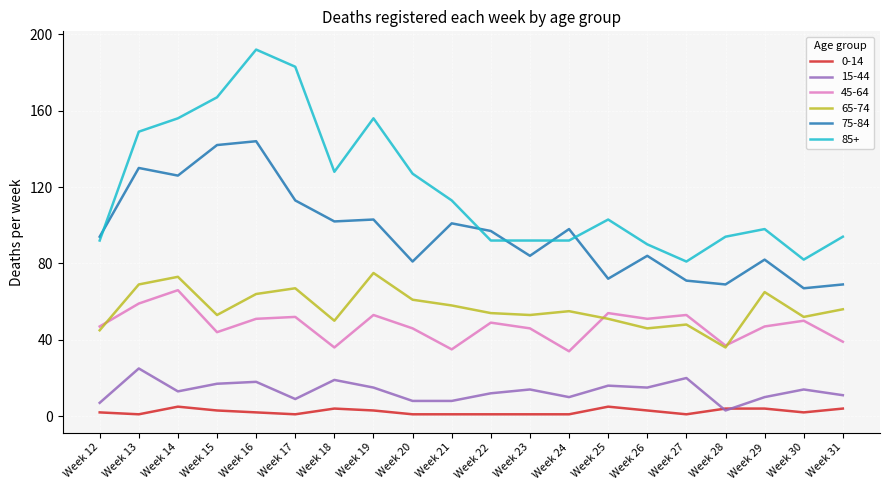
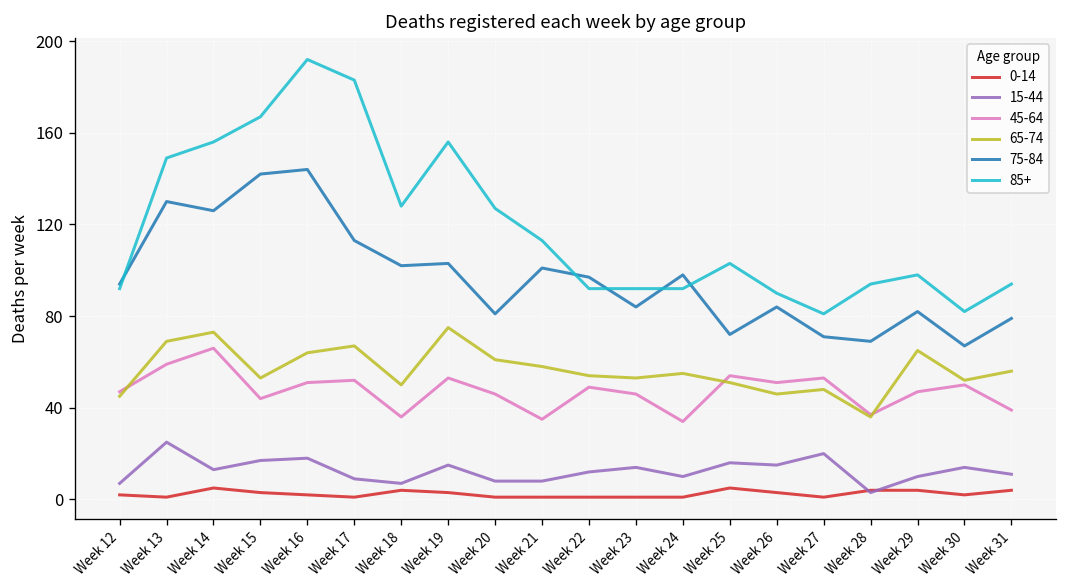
15-44, Week 18: 19 -> 7
75-84, Week 31: 69 -> 79
